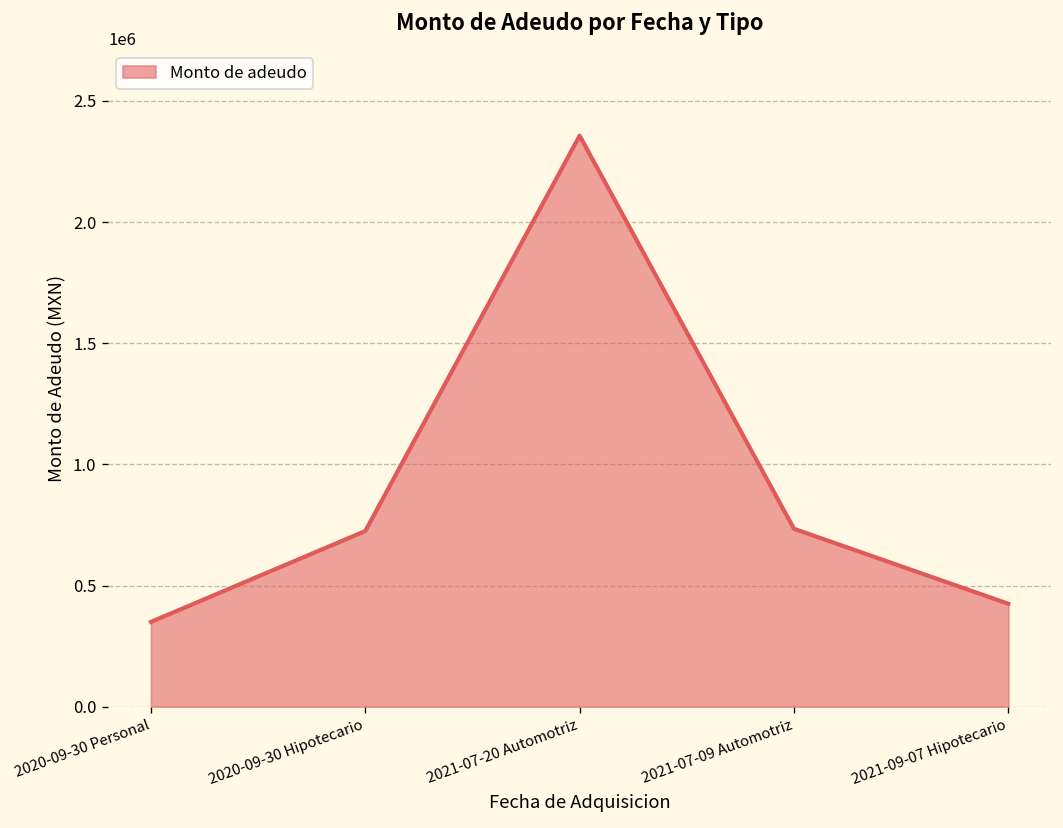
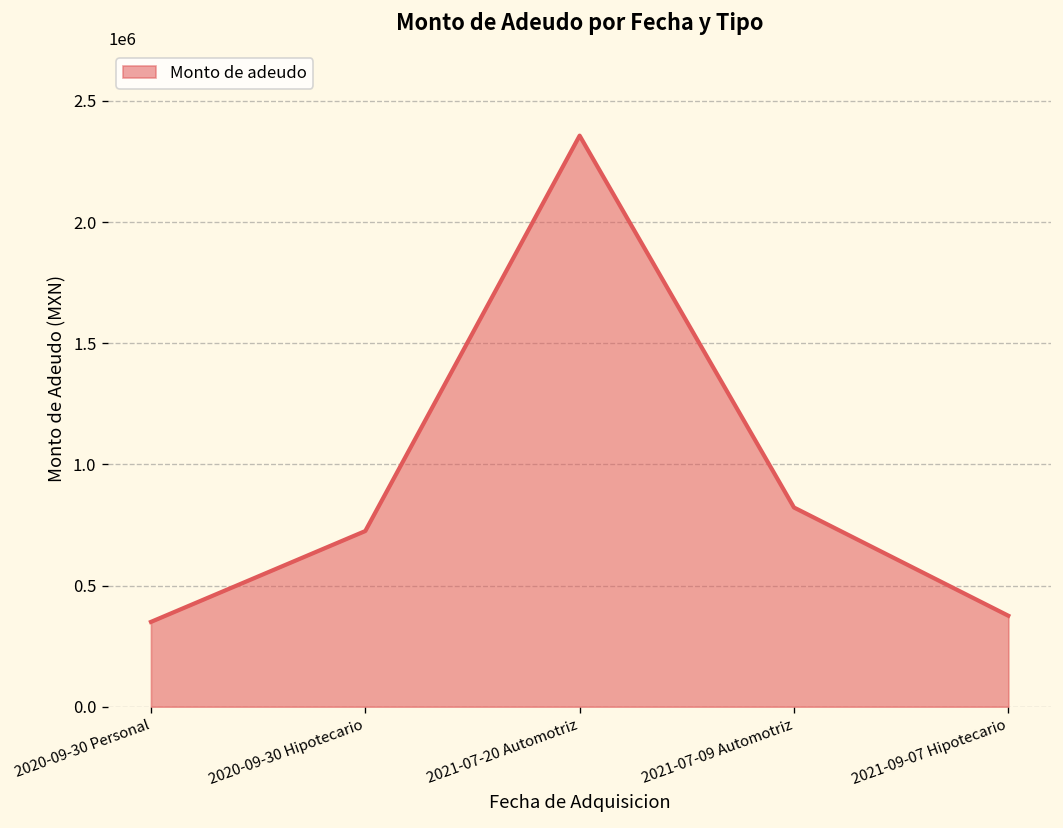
2021-07-09 Automotriz: 730000 -> 820000
2021-09-07 Hipotecario: 420000 -> 380000
